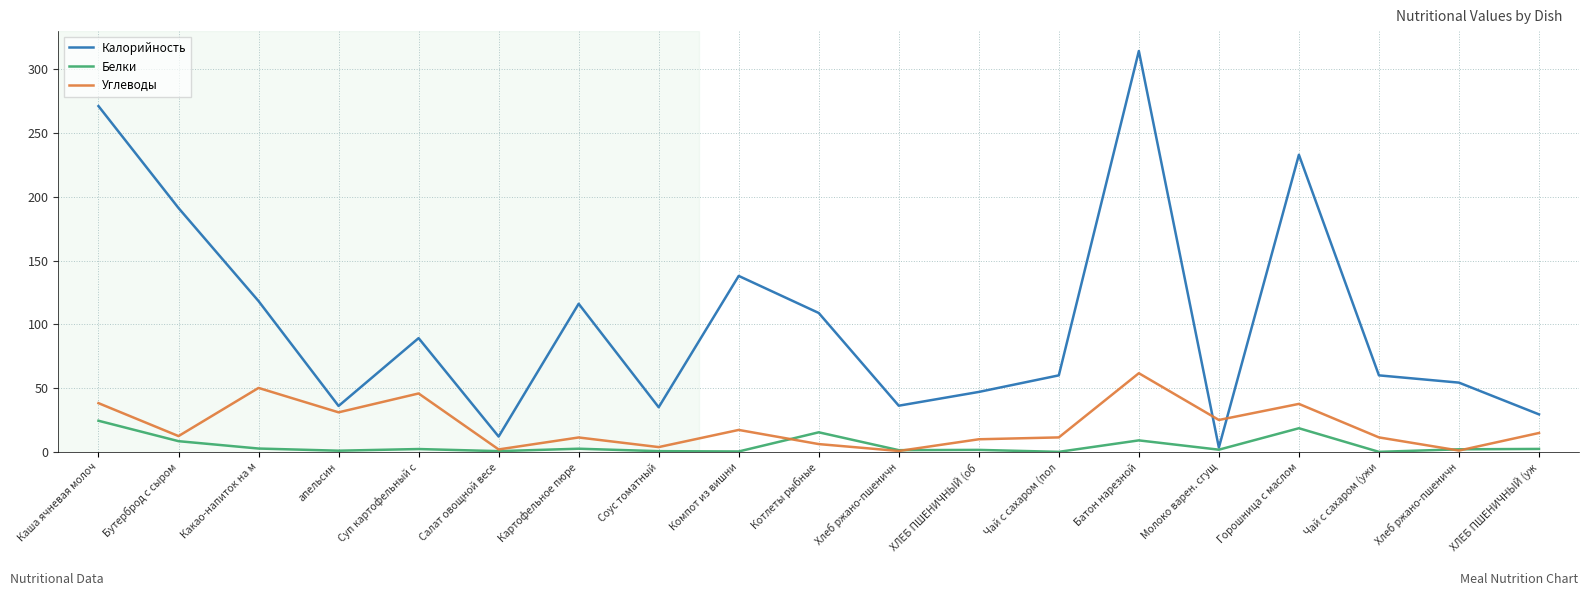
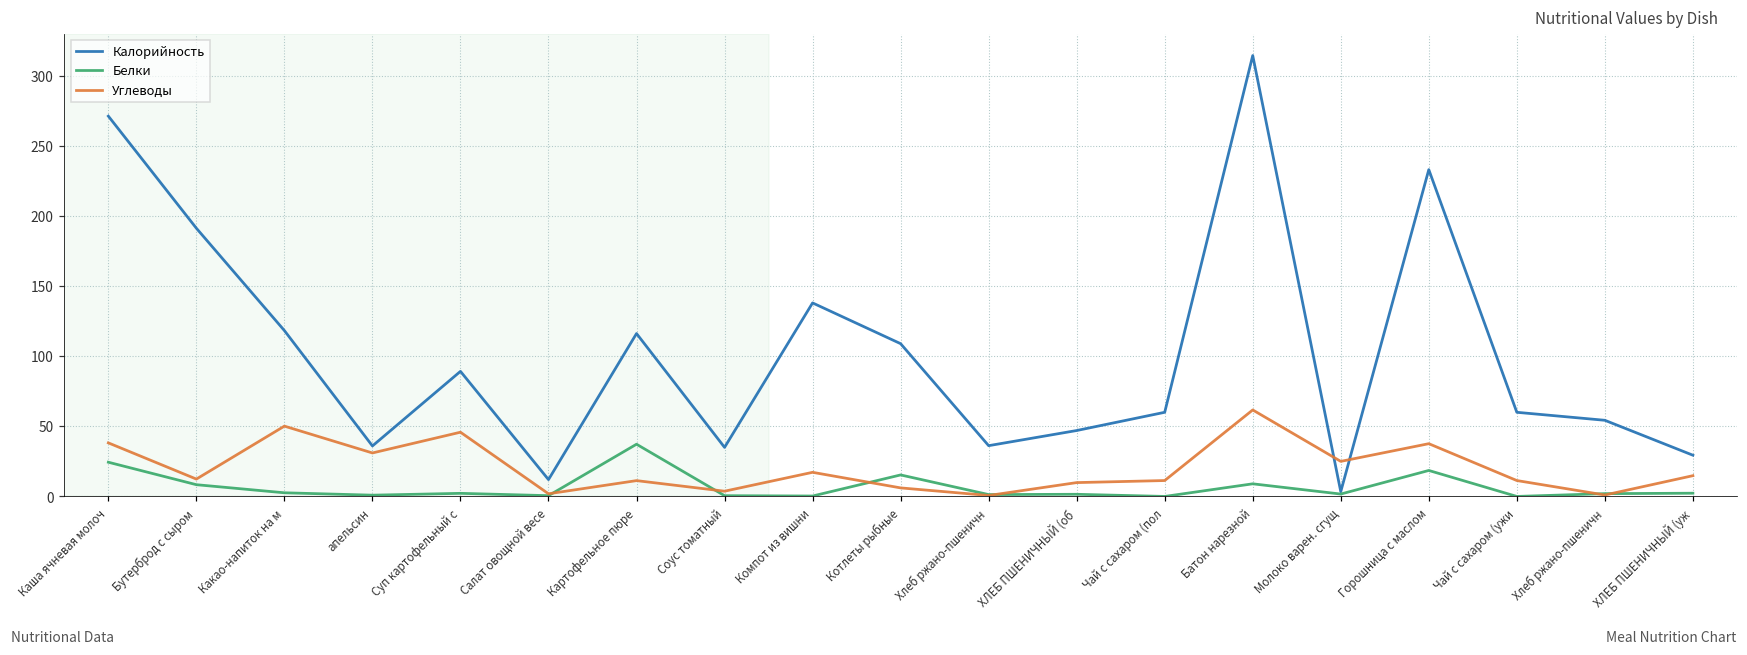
Белки, Картофельное пюре: 2 -> 37
